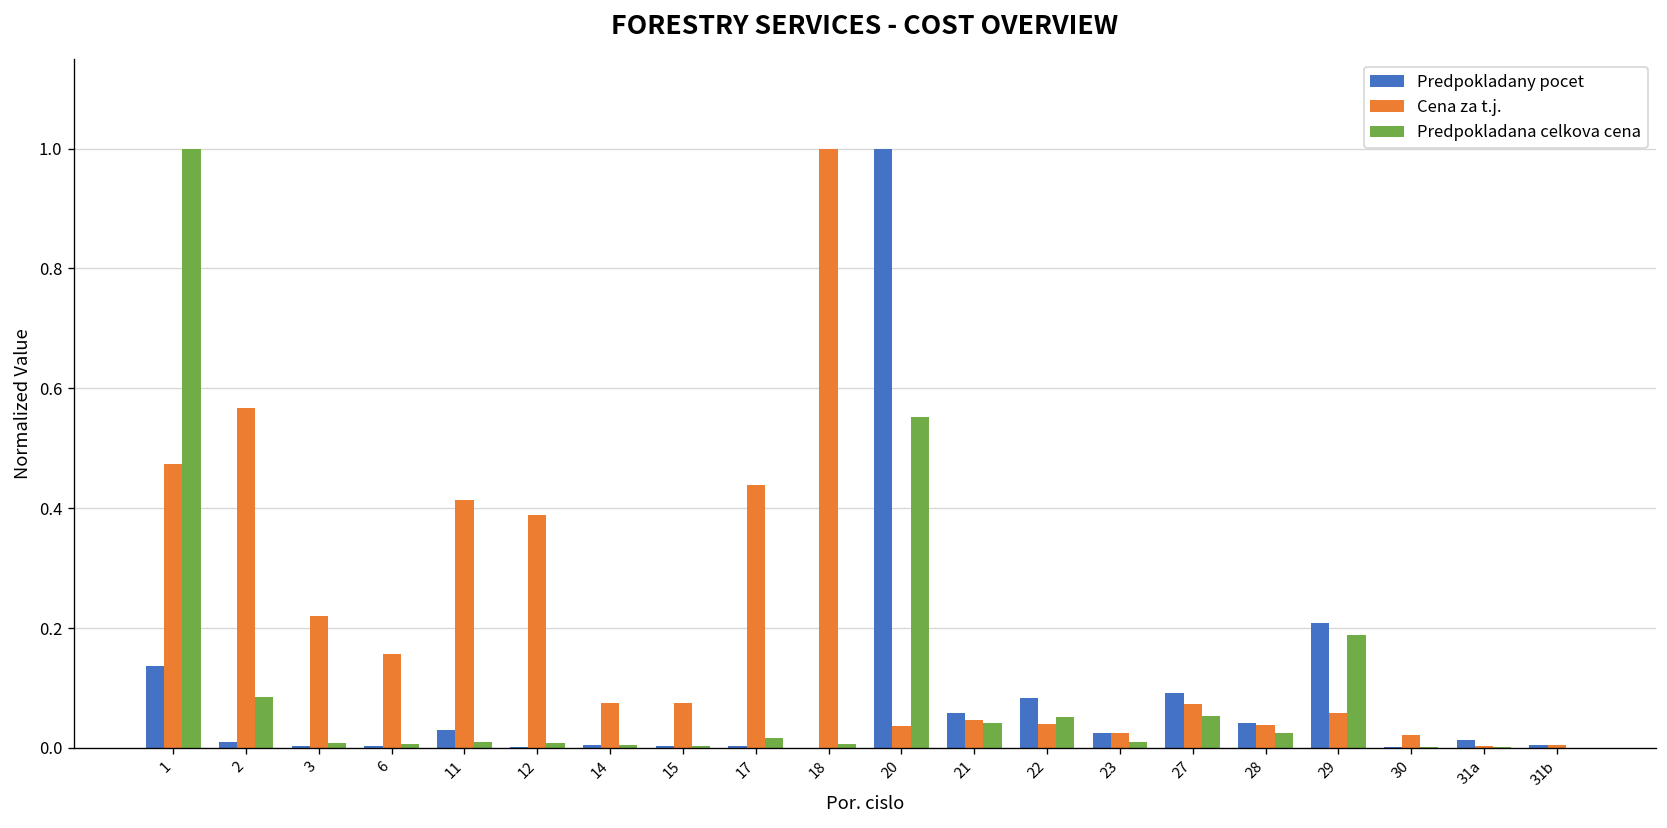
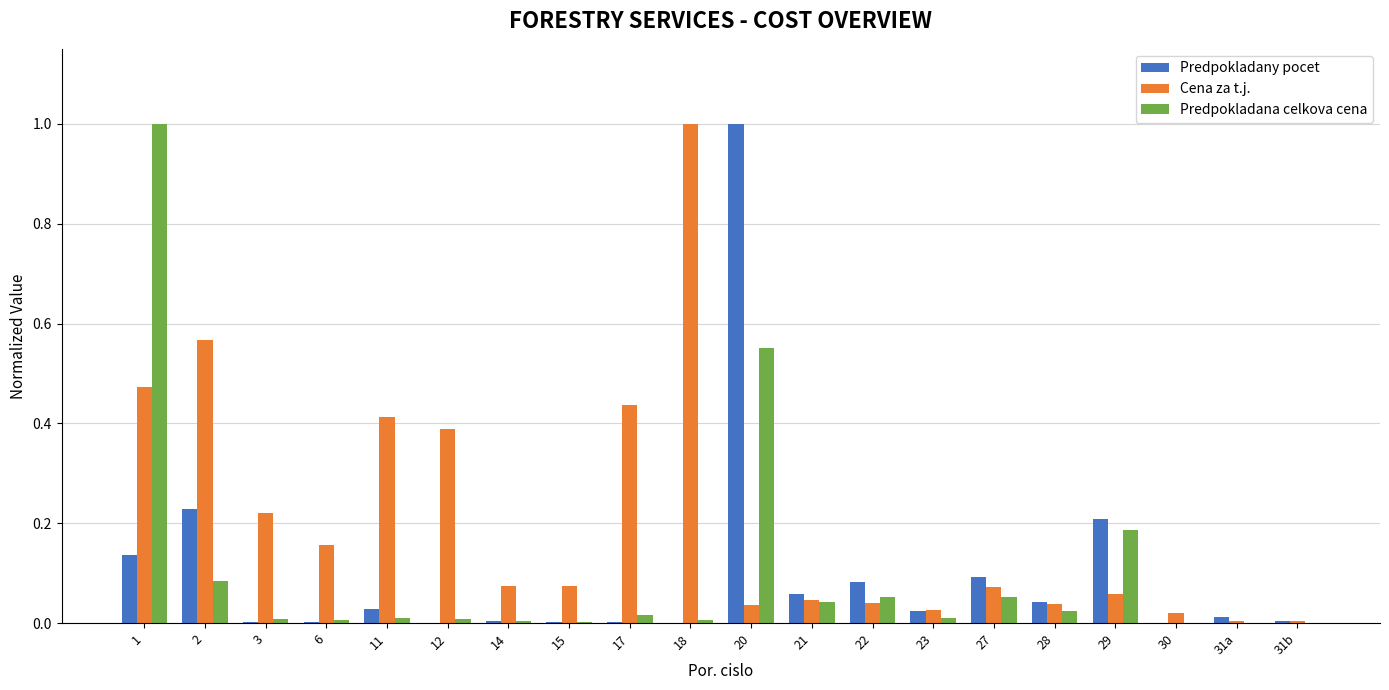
Predpokladany pocet, 2: 0.01 -> 0.23
